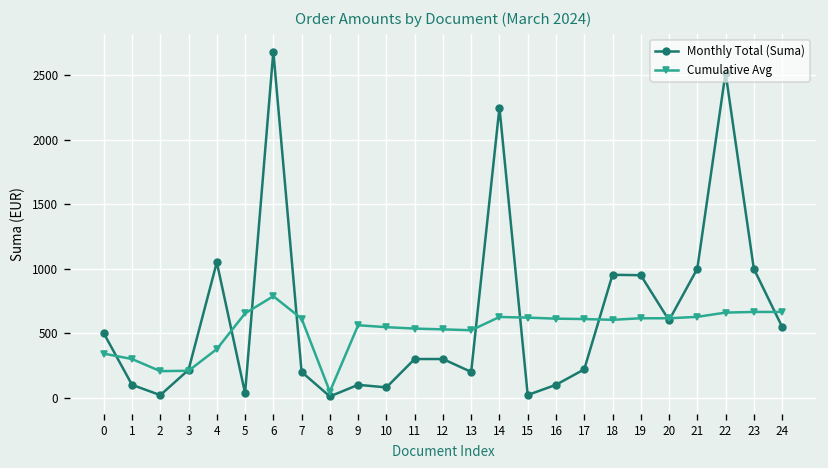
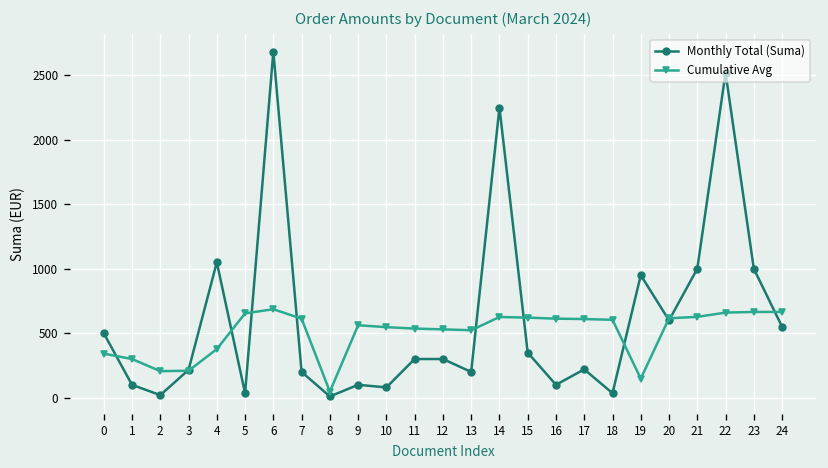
Cumulative Avg, 6: 790 -> 690
Monthly Total (Suma), 15: 20 -> 350
Monthly Total (Suma), 18: 950 -> 40
Cumulative Avg, 19: 620 -> 150
